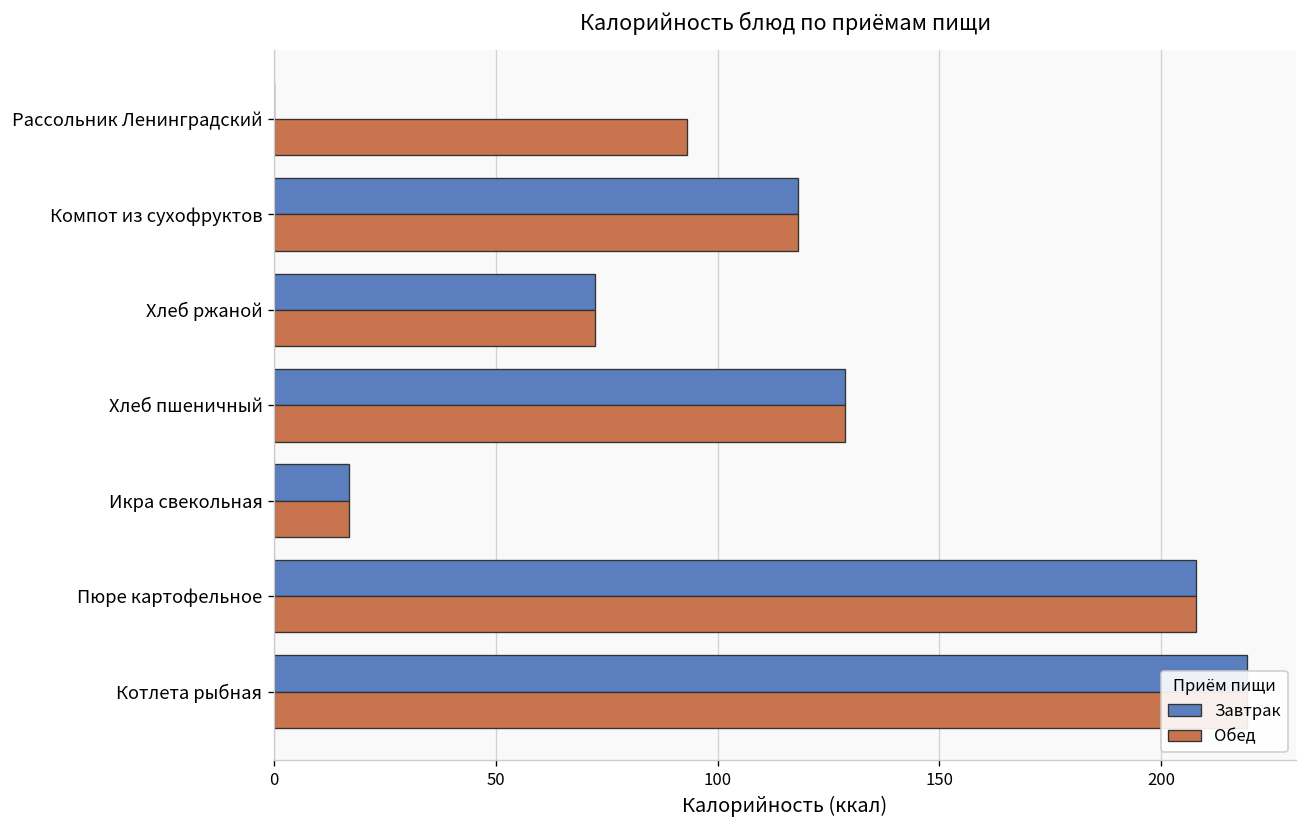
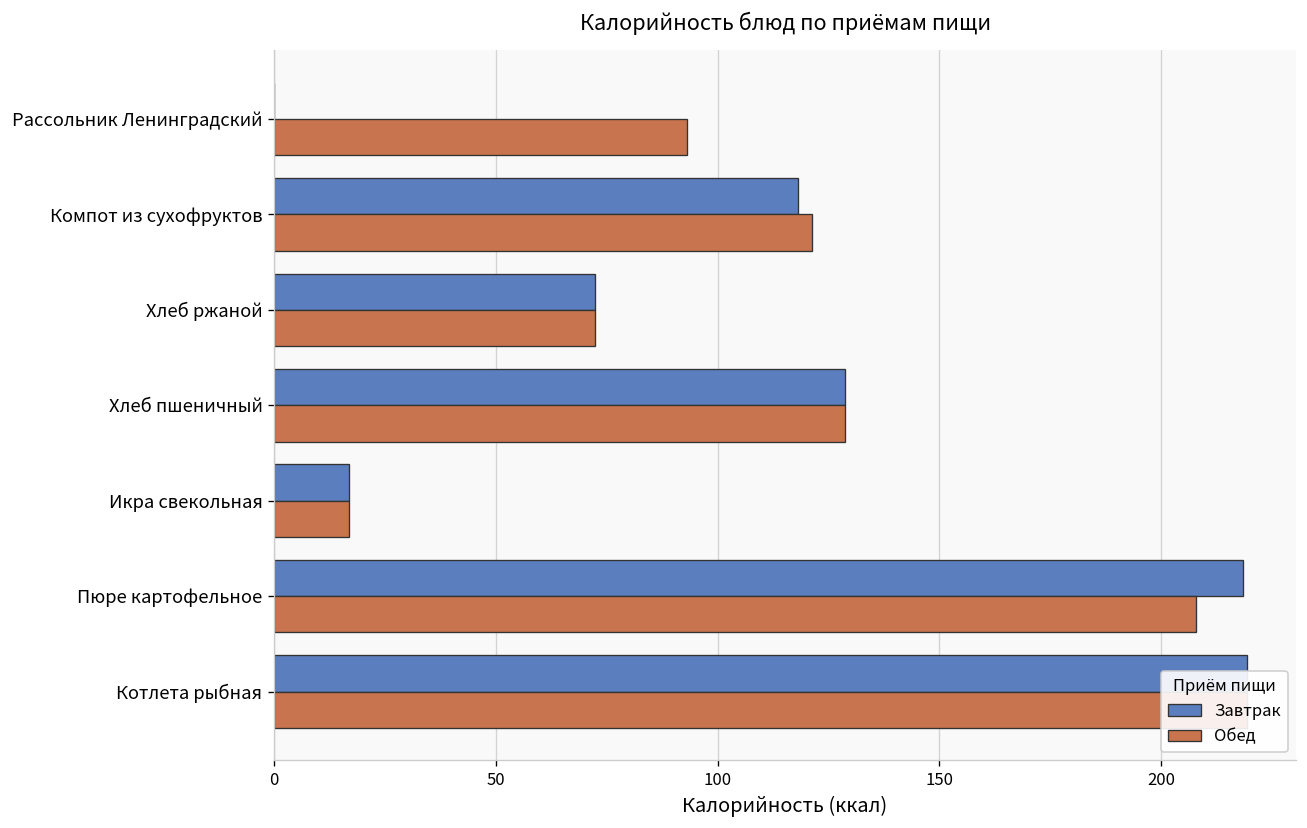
Обед, Компот из сухофруктов: 118 -> 121
Завтрак, Пюре картофельное: 208 -> 219
